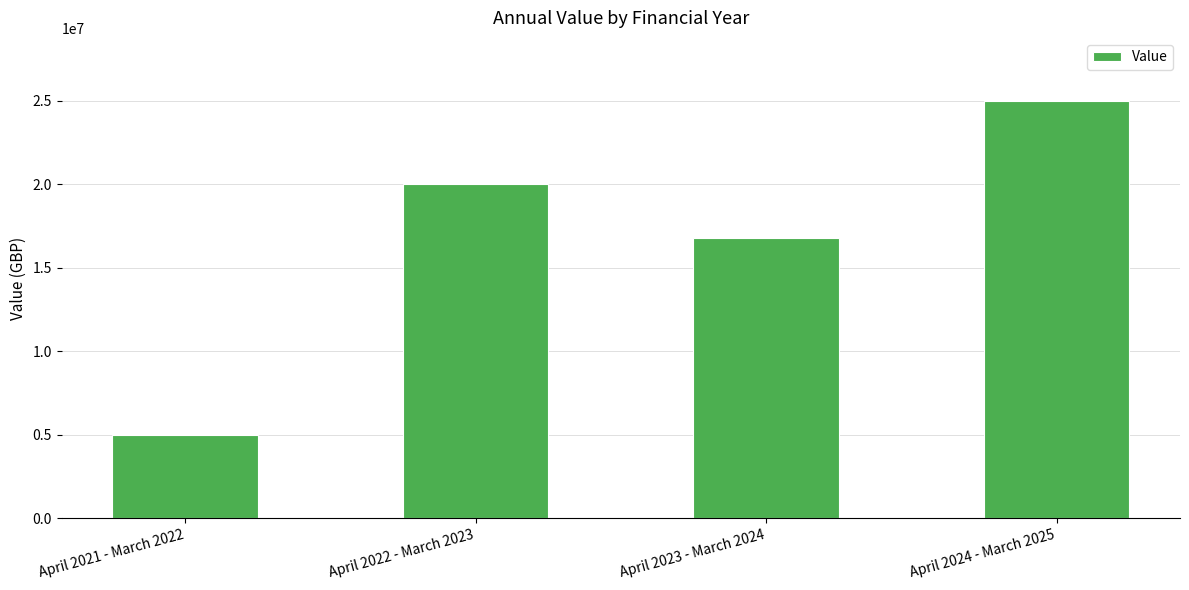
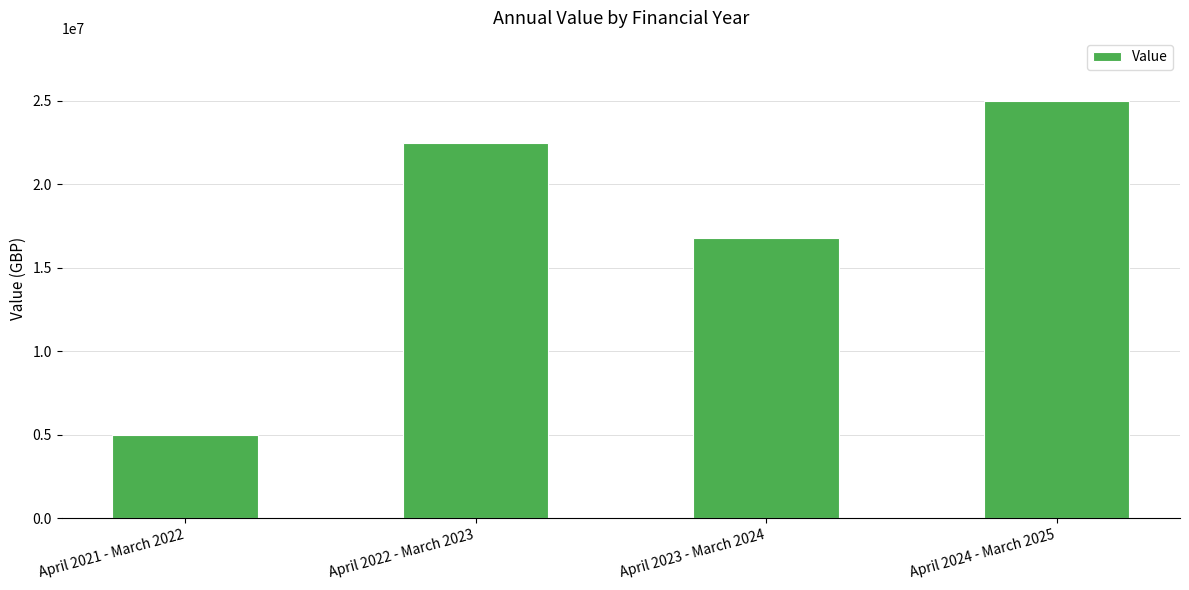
April 2022 - March 2023: 20000000 -> 22400000
